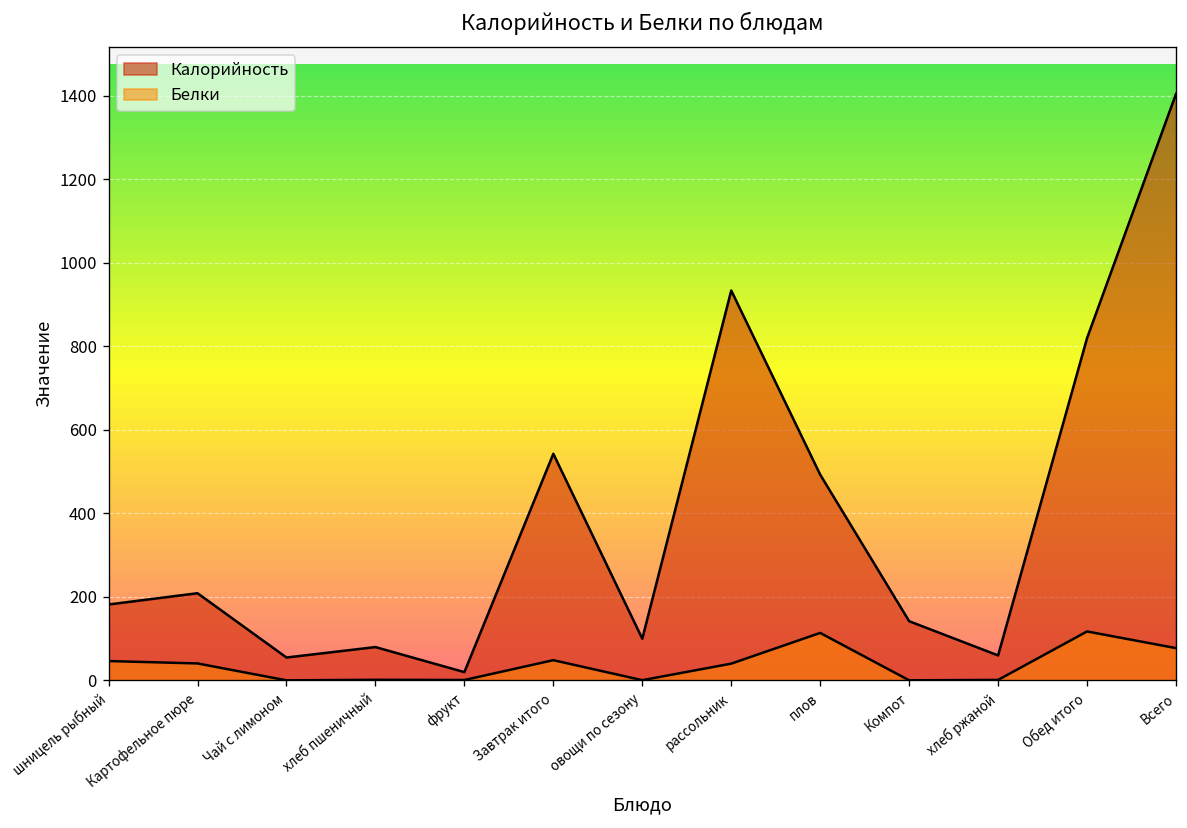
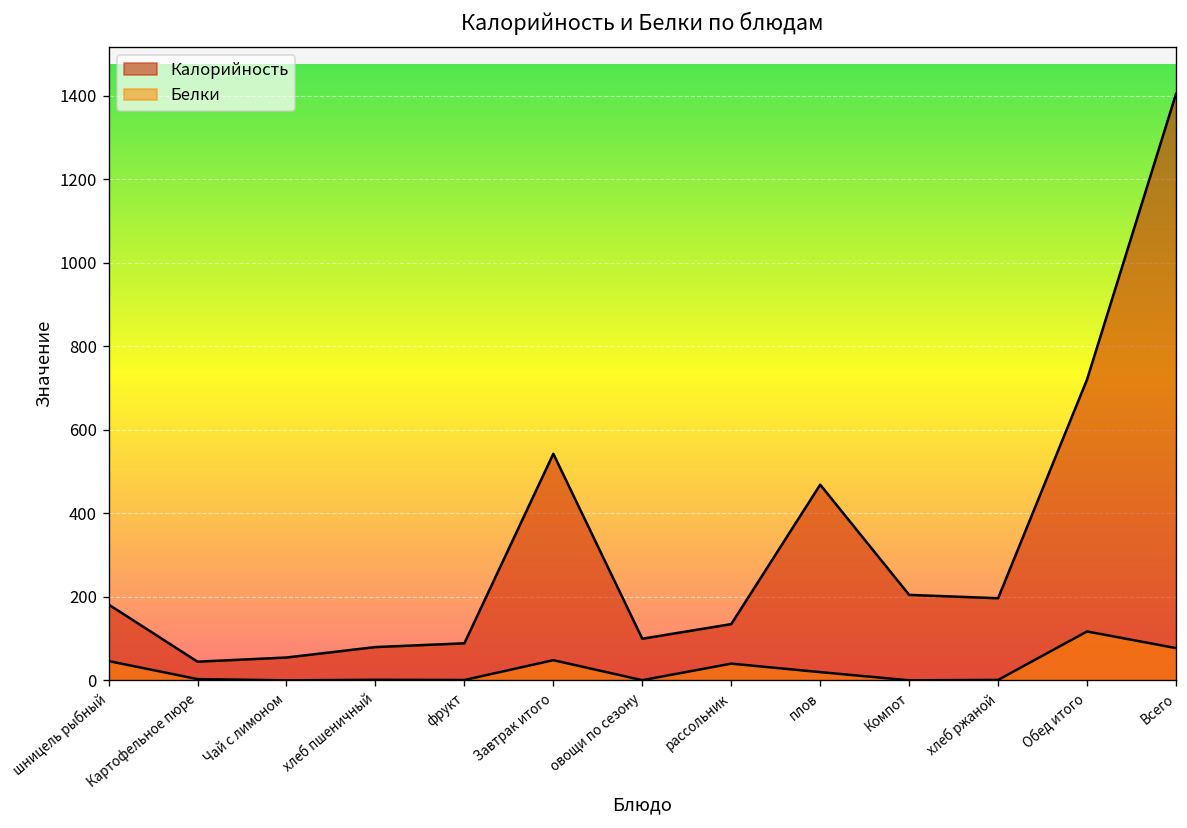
Калорийность, Картофельное пюре: 210 -> 50
Белки, Картофельное пюре: 40 -> 0
Калорийность, фрукт: 20 -> 90
Калорийность, рассольник: 930 -> 140
Калорийность, плов: 490 -> 470
Белки, плов: 110 -> 20
Калорийность, Компот: 140 -> 210
Калорийность, хлеб ржаной: 60 -> 200
Калорийность, Обед итого: 820 -> 720
